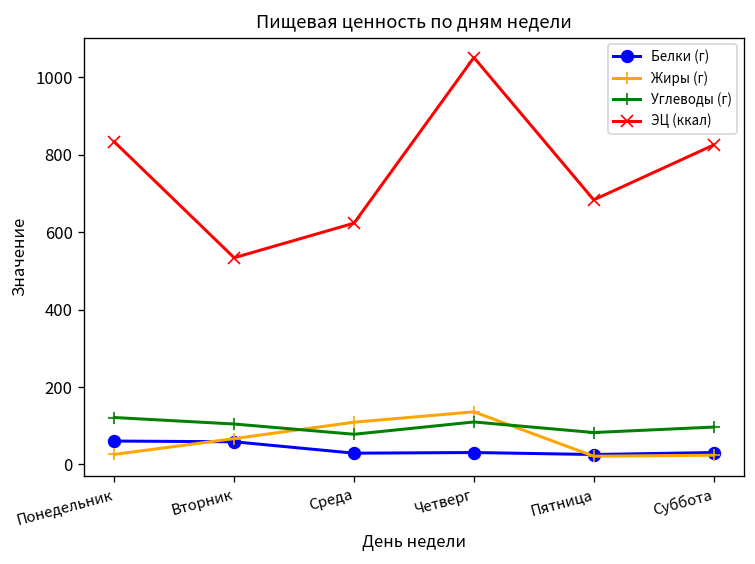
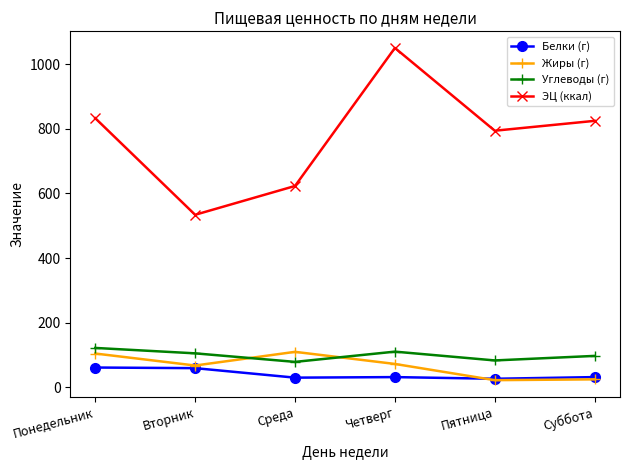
Жиры (г), Понедельник: 30 -> 100
Жиры (г), Четверг: 140 -> 70
ЭЦ (ккал), Пятница: 680 -> 790
